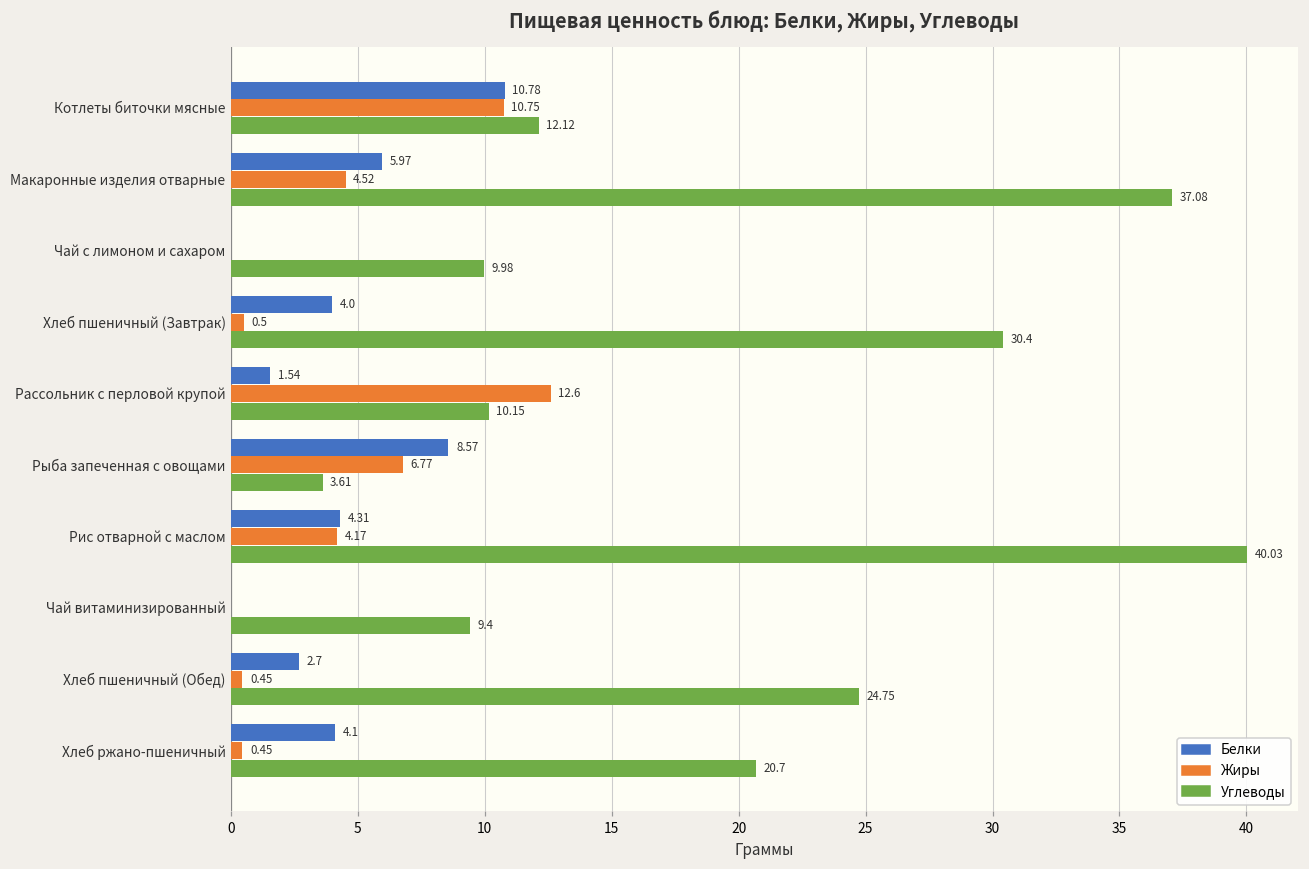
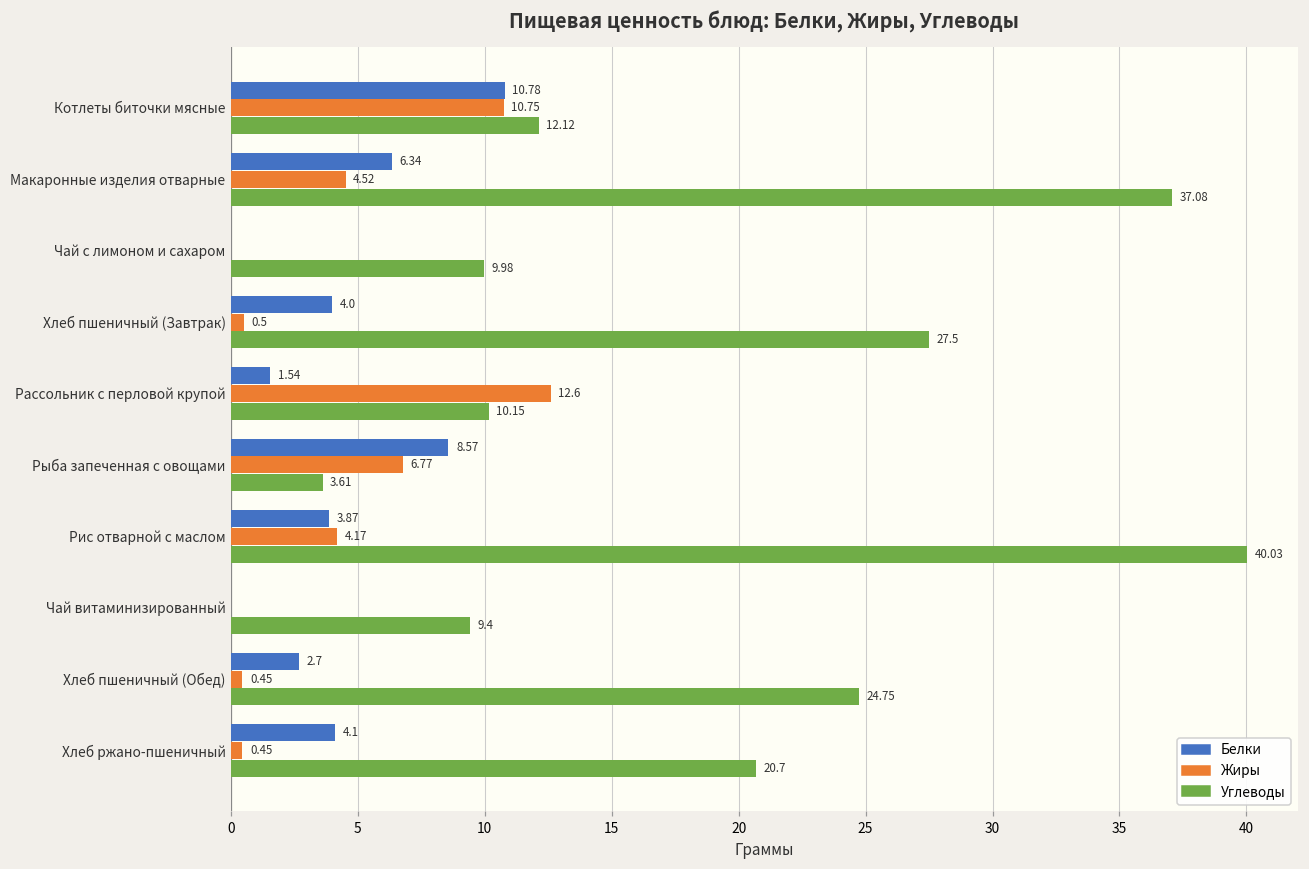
Белки, Макаронные изделия отварные: 5.97 -> 6.34
Углеводы, Хлеб пшеничный (Завтрак): 30.4 -> 27.5
Белки, Рис отварной с маслом: 4.31 -> 3.87
